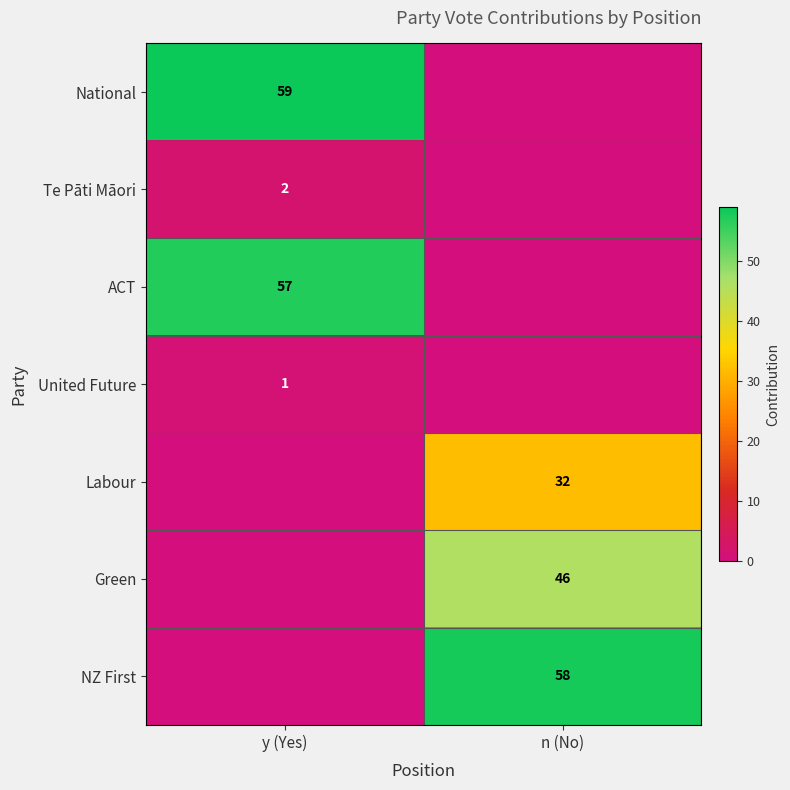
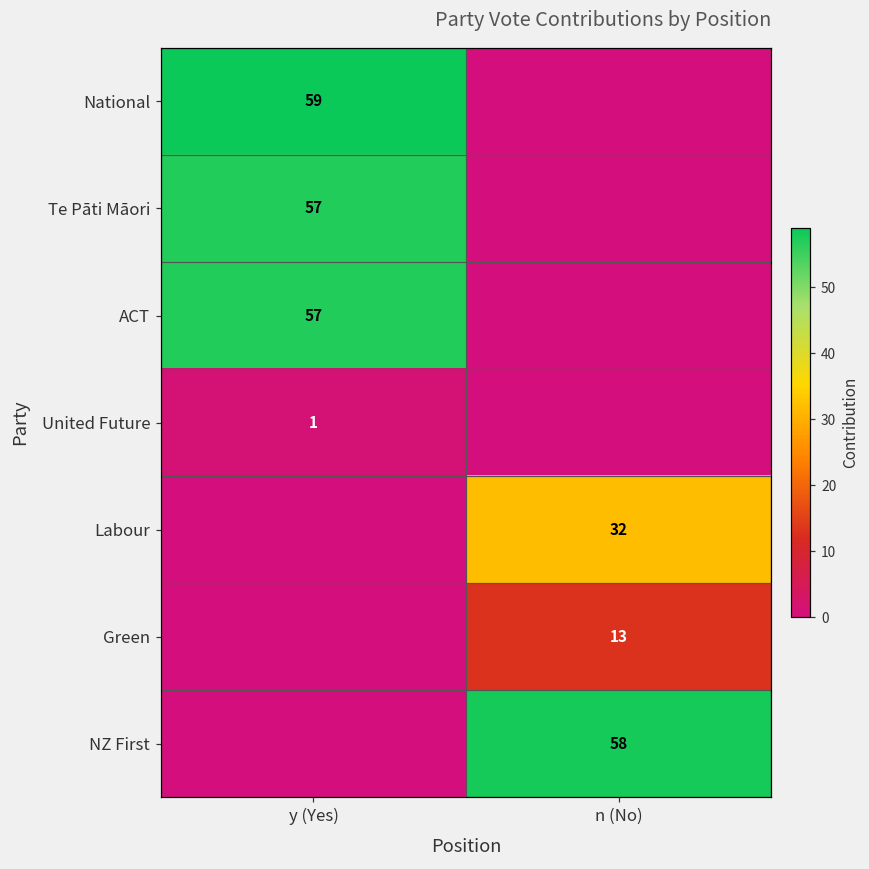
Te Pāti Māori, y (Yes): 2 -> 57
Green, n (No): 46 -> 13
